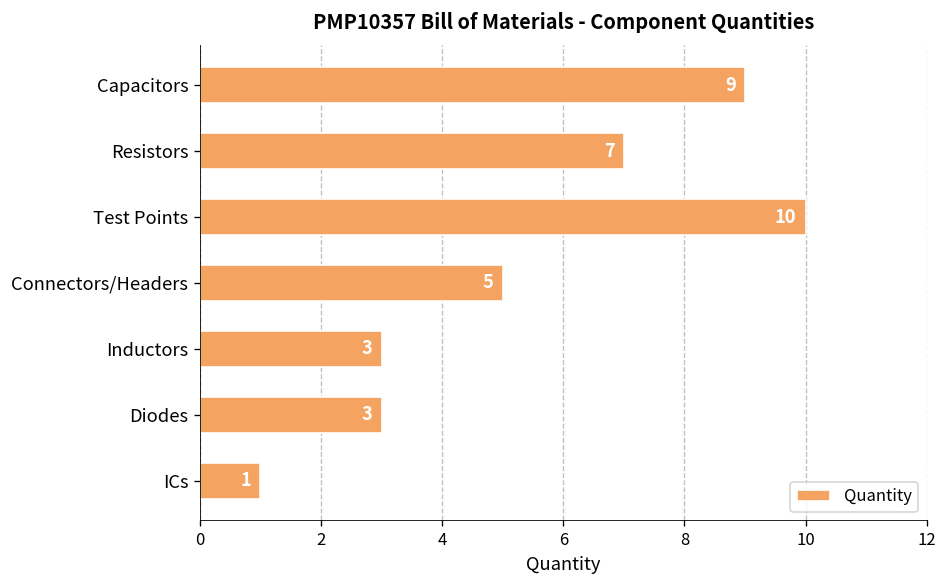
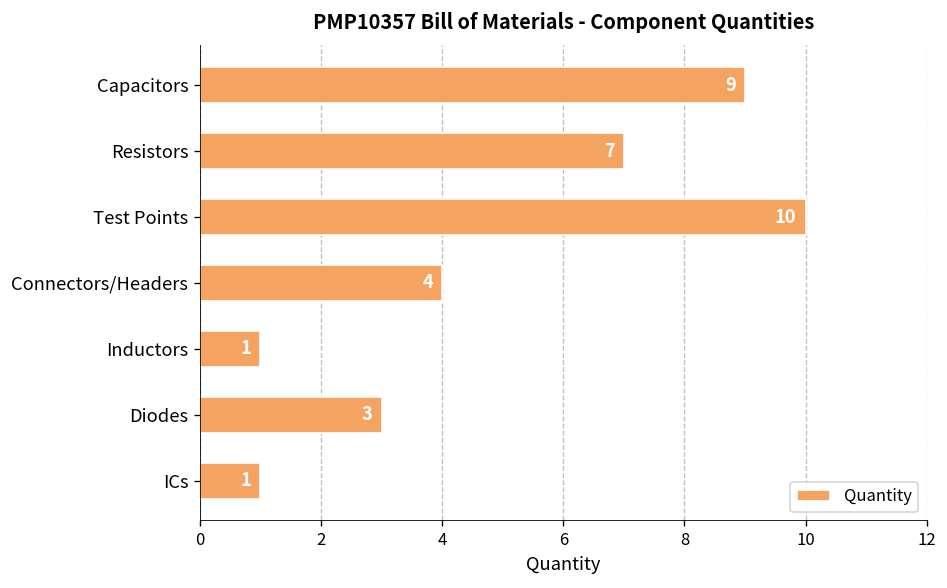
Connectors/Headers: 5 -> 4
Inductors: 3 -> 1
